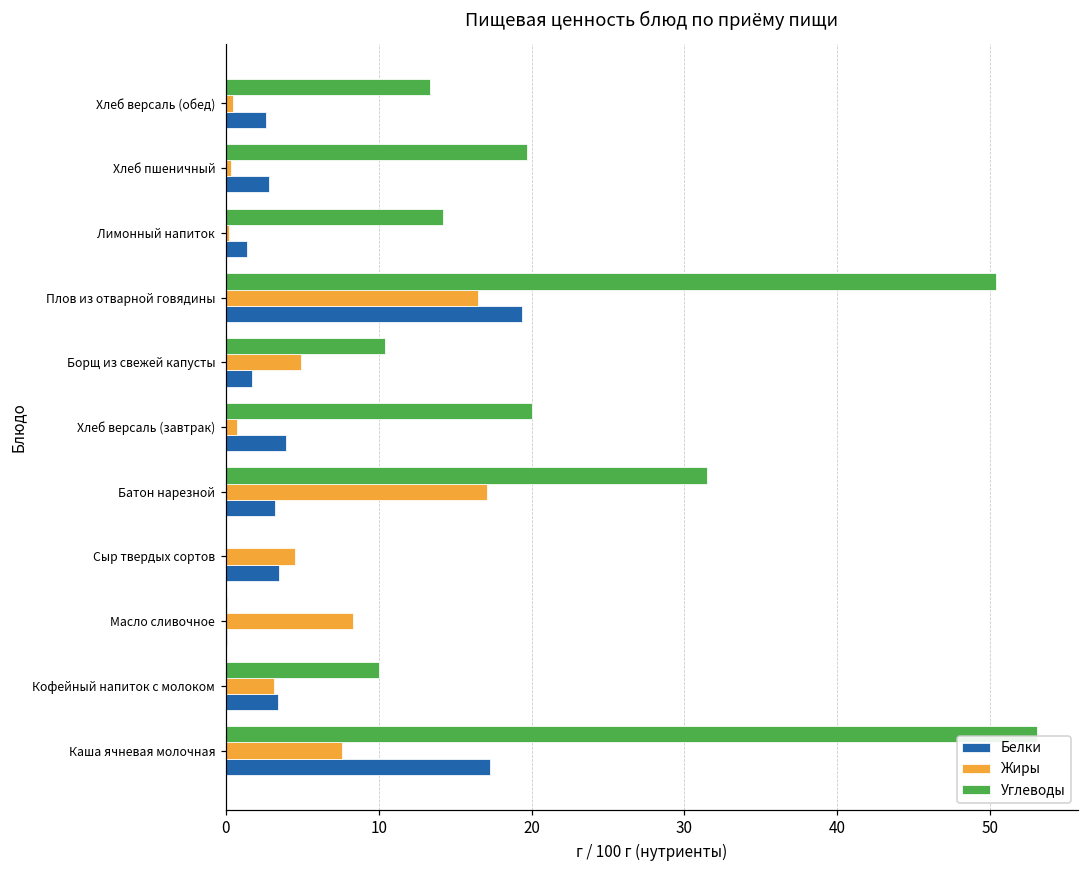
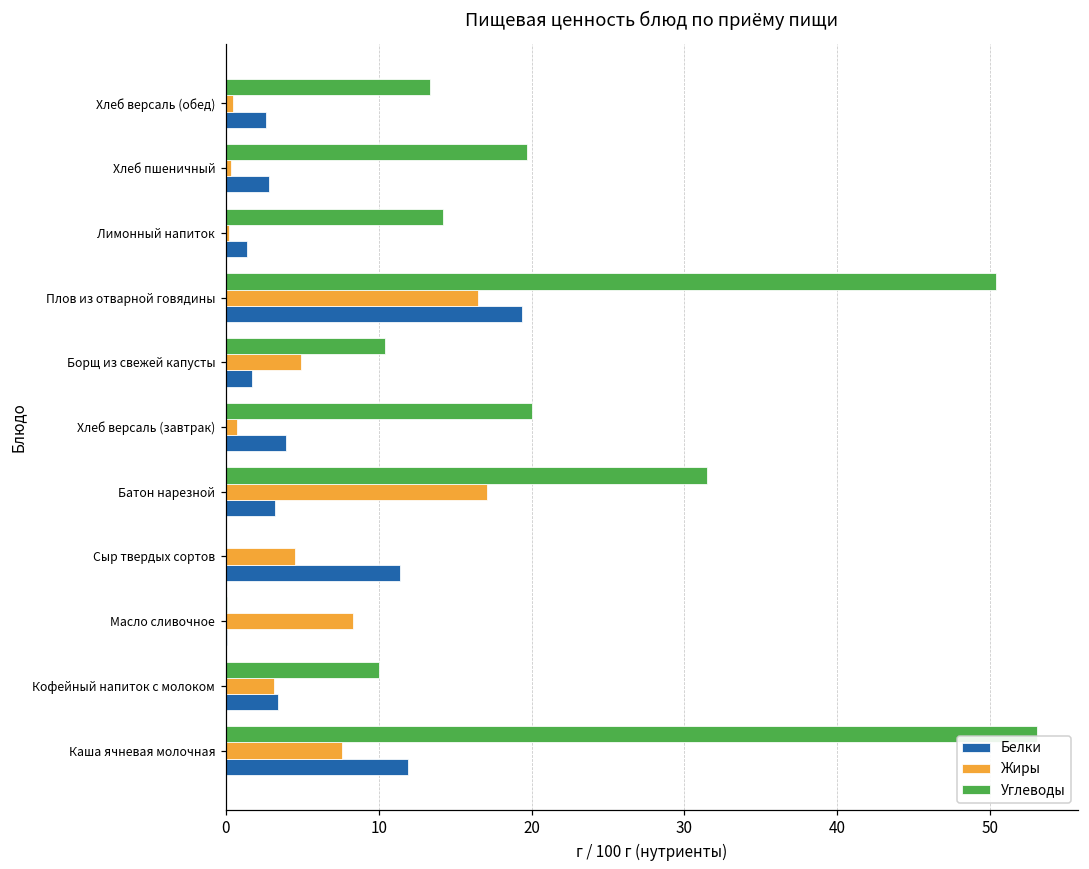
Белки, Сыр твердых сортов: 3.5 -> 11.4
Белки, Каша ячневая молочная: 17.3 -> 11.9
